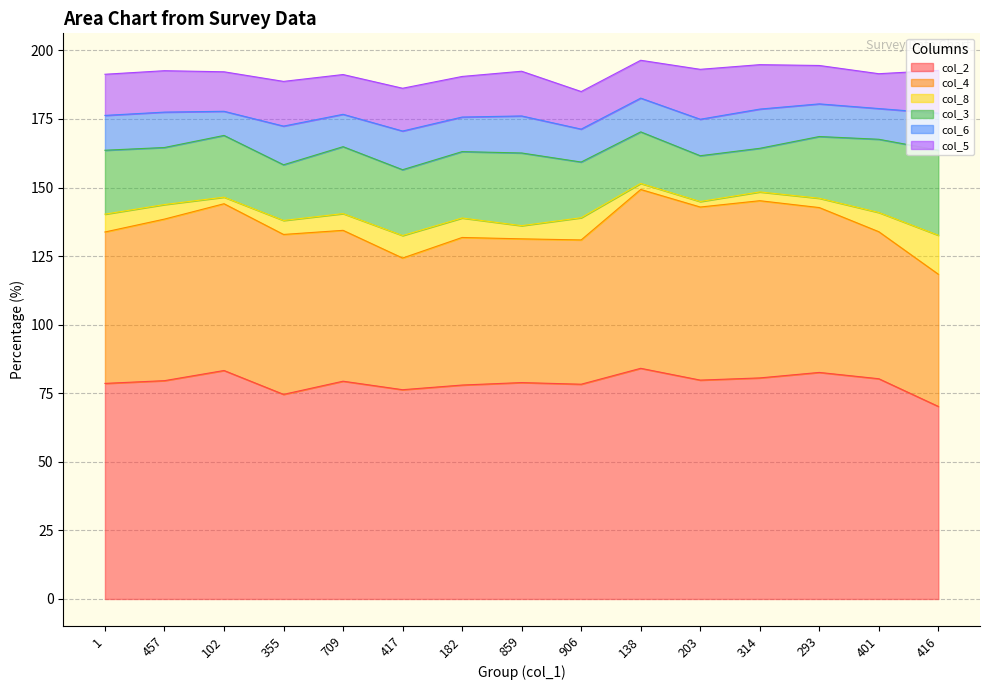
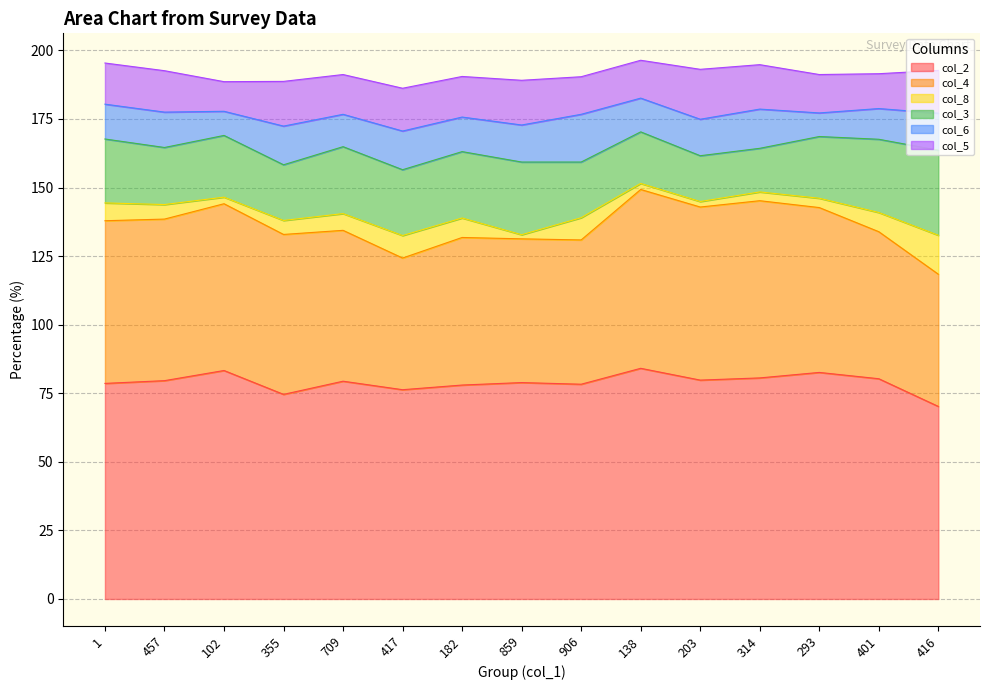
col_4, 1: 55 -> 59
col_5, 102: 14 -> 11
col_8, 859: 5 -> 2
col_6, 906: 12 -> 17
col_6, 293: 12 -> 9
